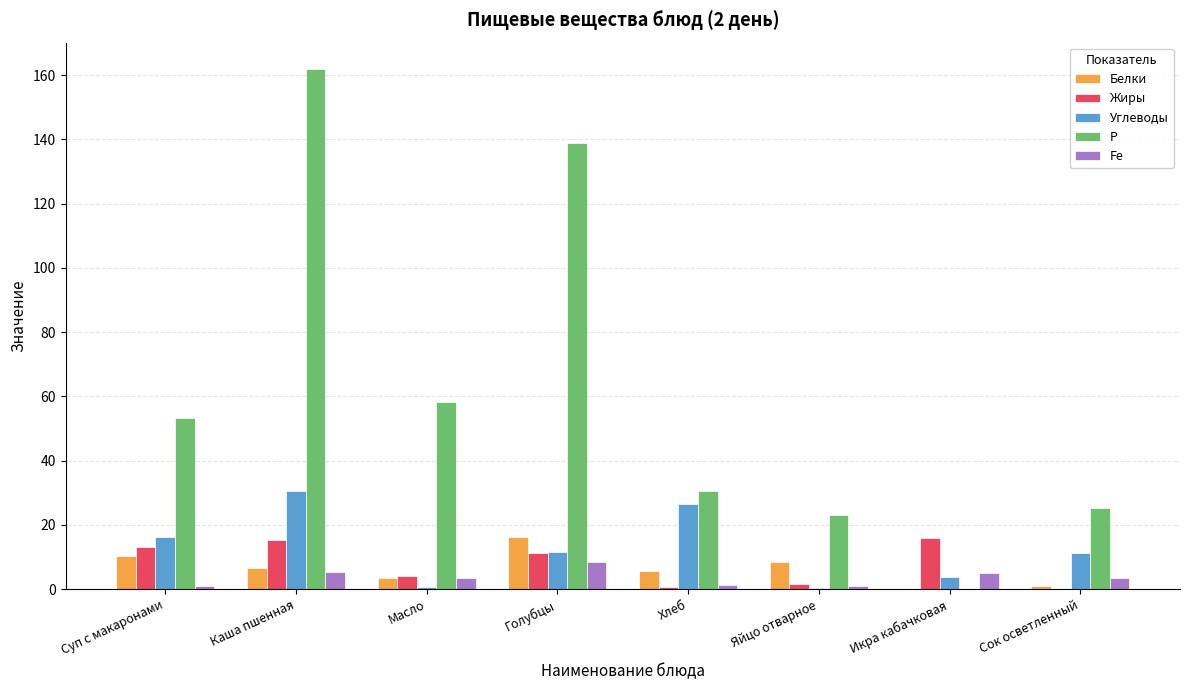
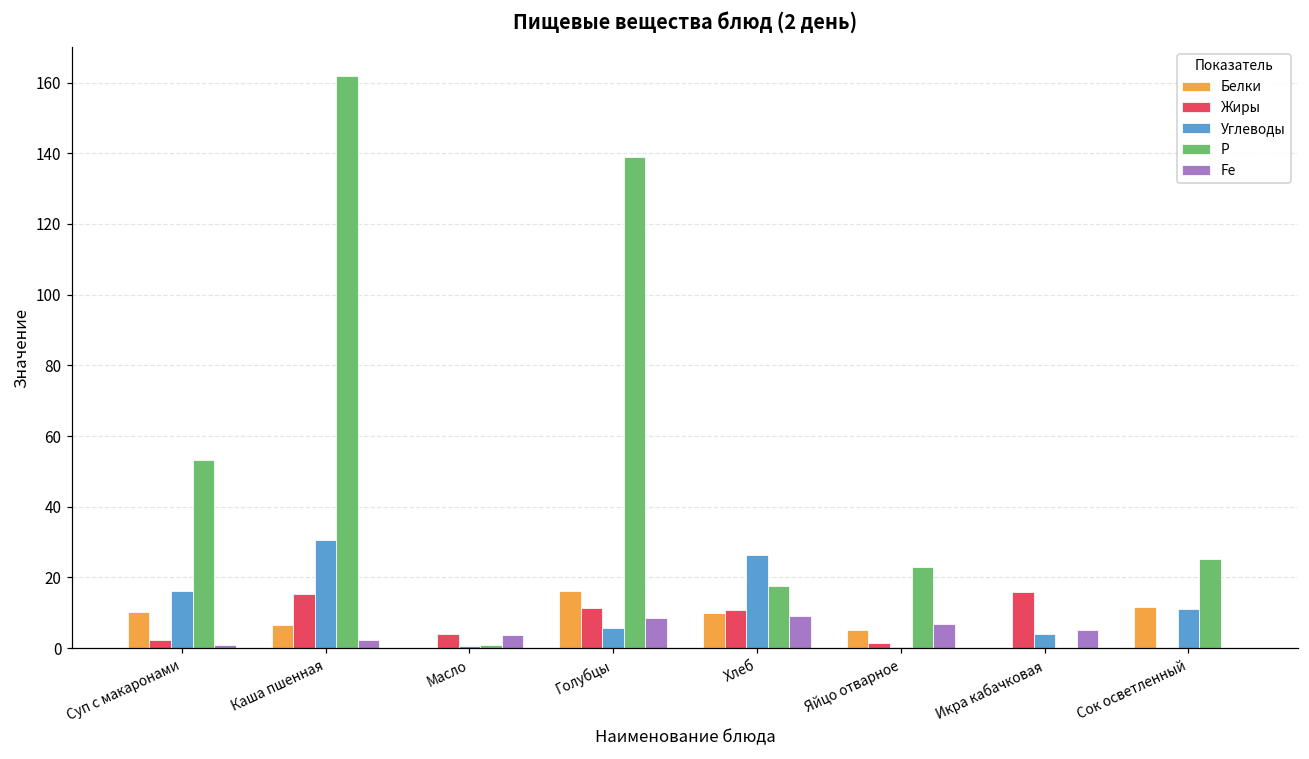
Жиры, Суп с макаронами: 13 -> 2
Fe, Каша пшенная: 5 -> 2
Белки, Масло: 4 -> 0
Р, Масло: 58 -> 1
Углеводы, Голубцы: 12 -> 6
Белки, Хлеб: 6 -> 10
Жиры, Хлеб: 1 -> 11
Р, Хлеб: 31 -> 18
Fe, Хлеб: 1 -> 9
Белки, Яйцо отварное: 9 -> 5
Fe, Яйцо отварное: 1 -> 7
Белки, Сок осветленный: 1 -> 12
Fe, Сок осветленный: 4 -> 0
